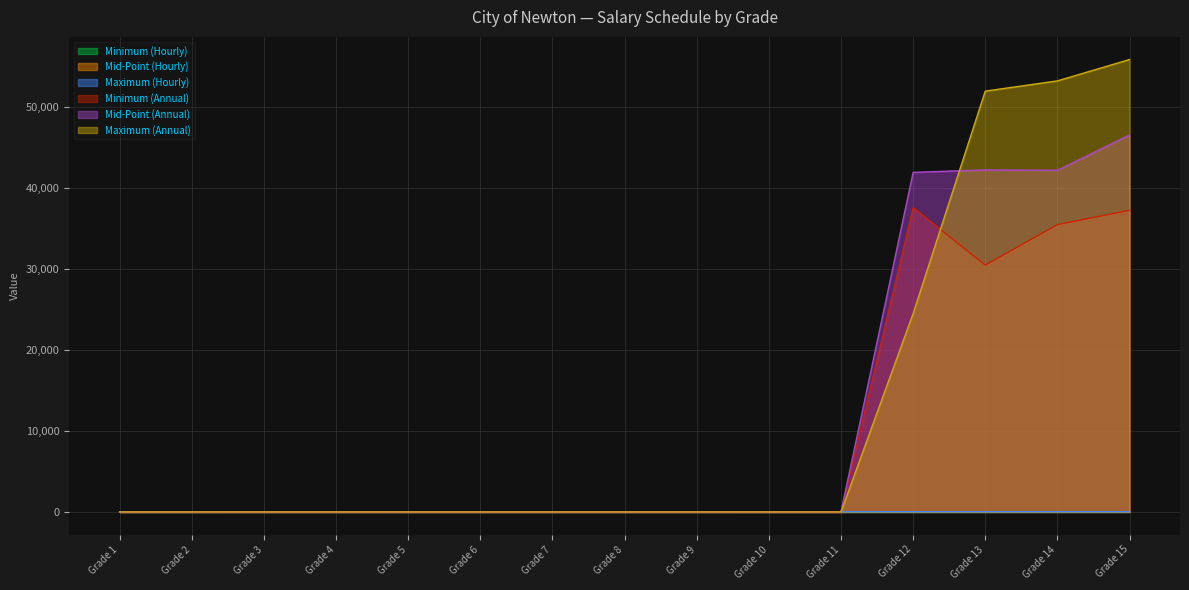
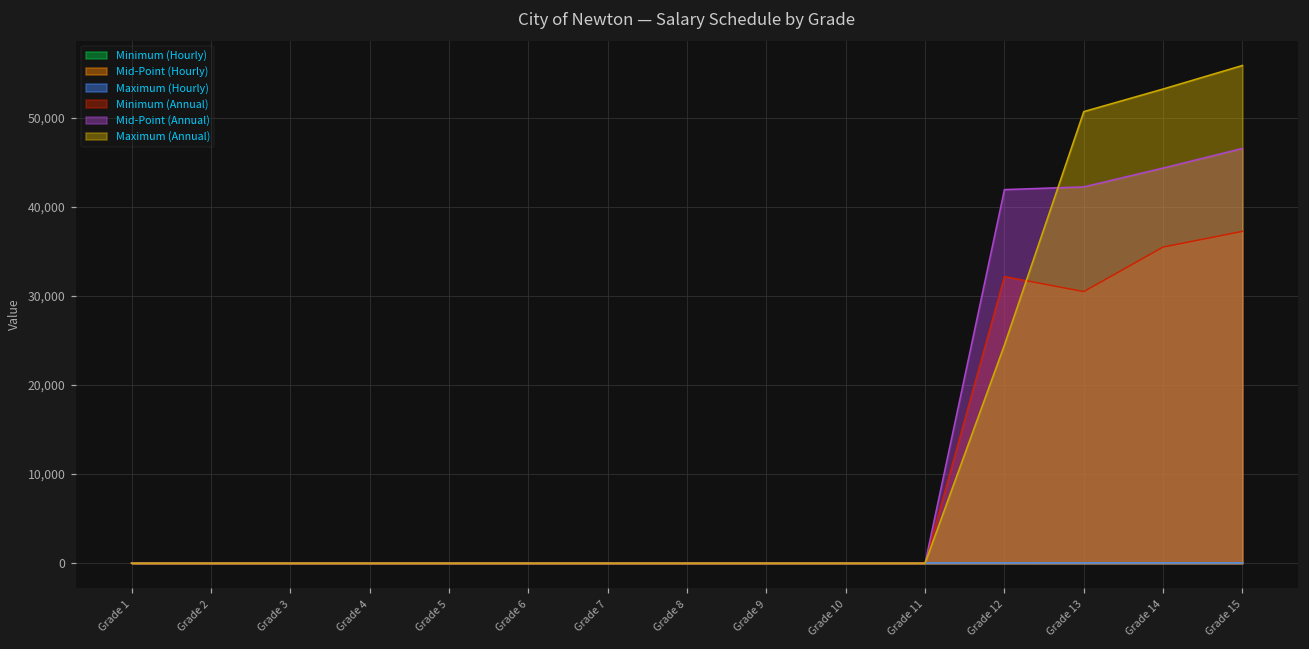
Minimum (Annual), Grade 12: 38,000 -> 32,000
Maximum (Annual), Grade 13: 52,000 -> 51,000
Mid-Point (Annual), Grade 14: 42,000 -> 44,000
